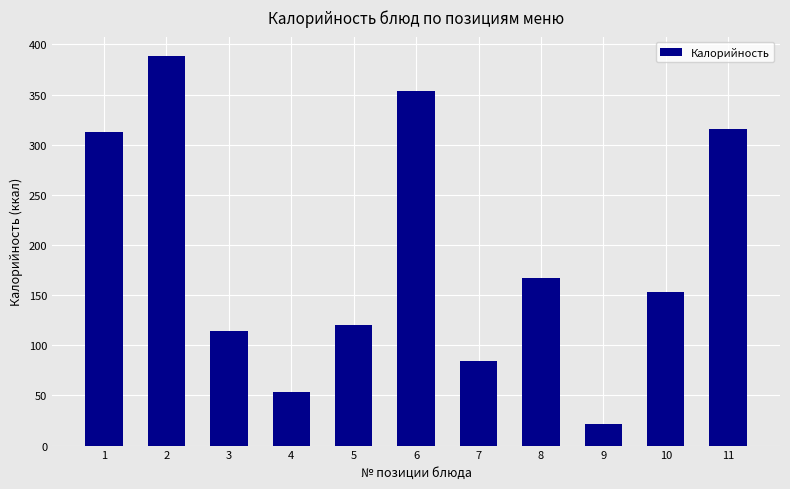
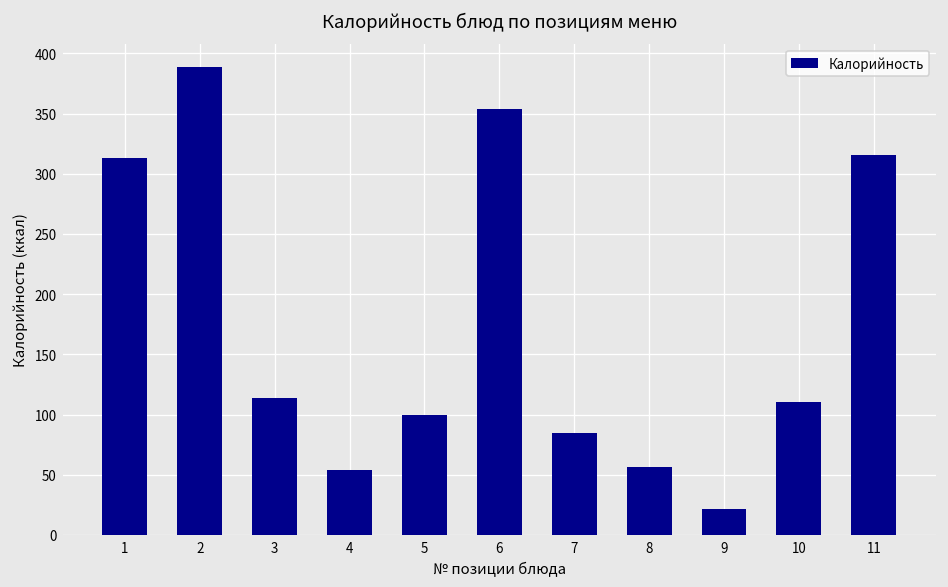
5: 120 -> 100
8: 168 -> 56
10: 153 -> 110
